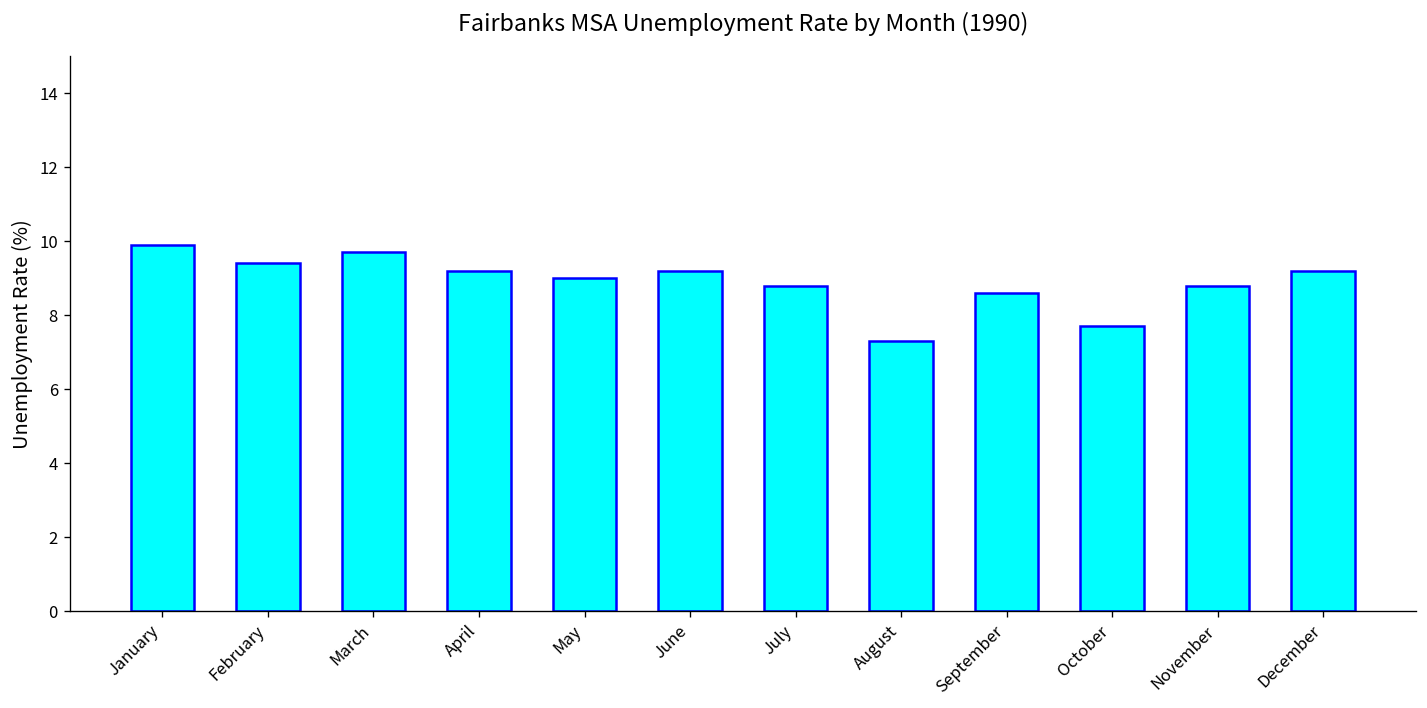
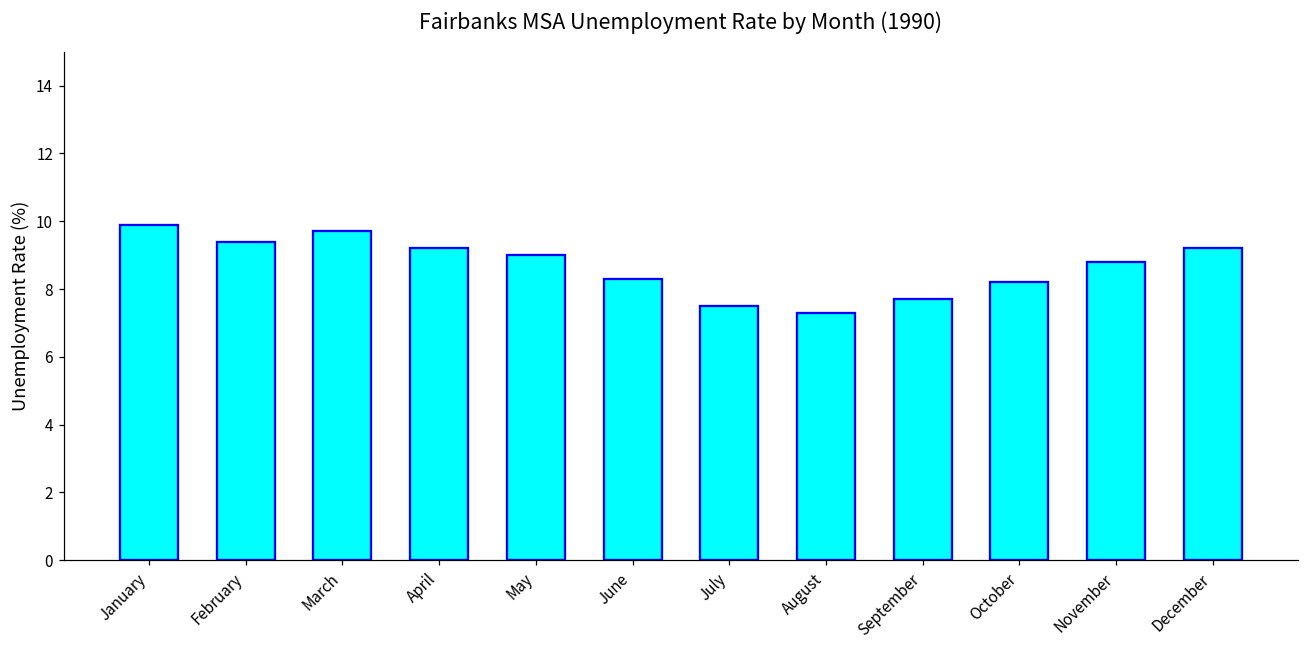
June: 9.2 -> 8.3
July: 8.8 -> 7.5
September: 8.6 -> 7.7
October: 7.7 -> 8.2
